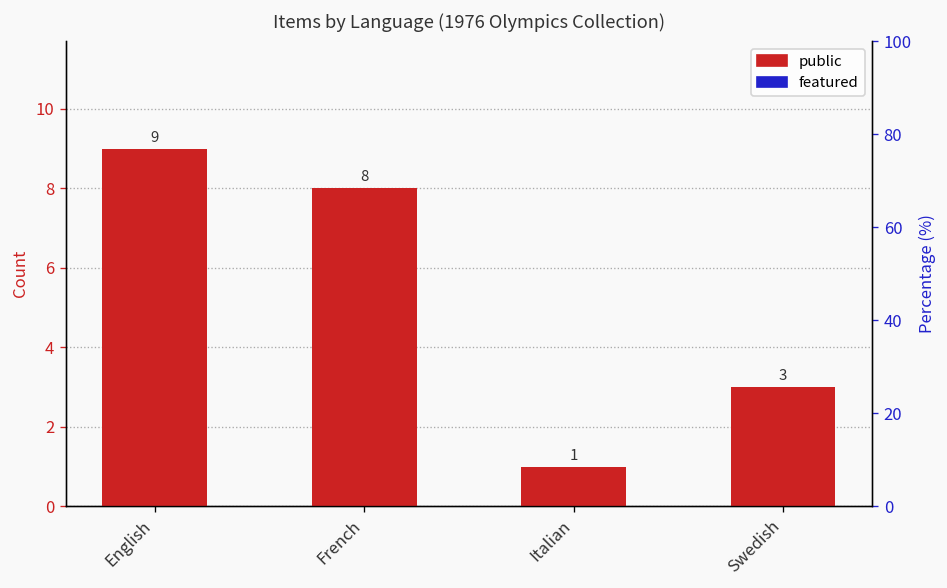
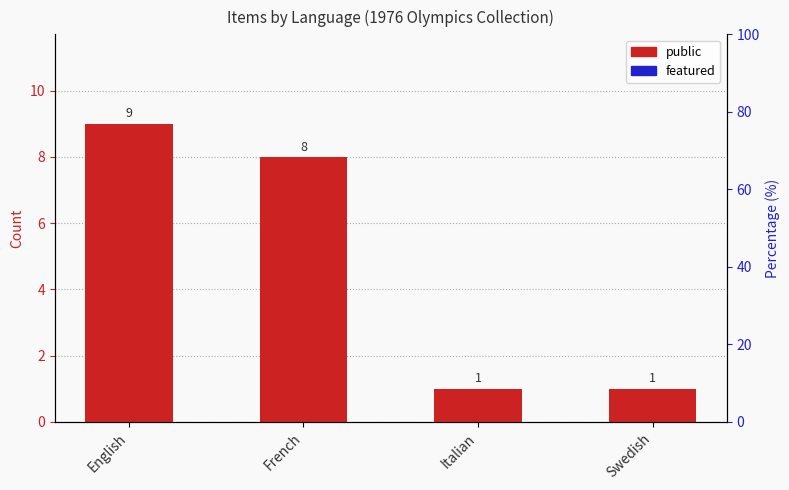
public, Swedish: 3 -> 1
